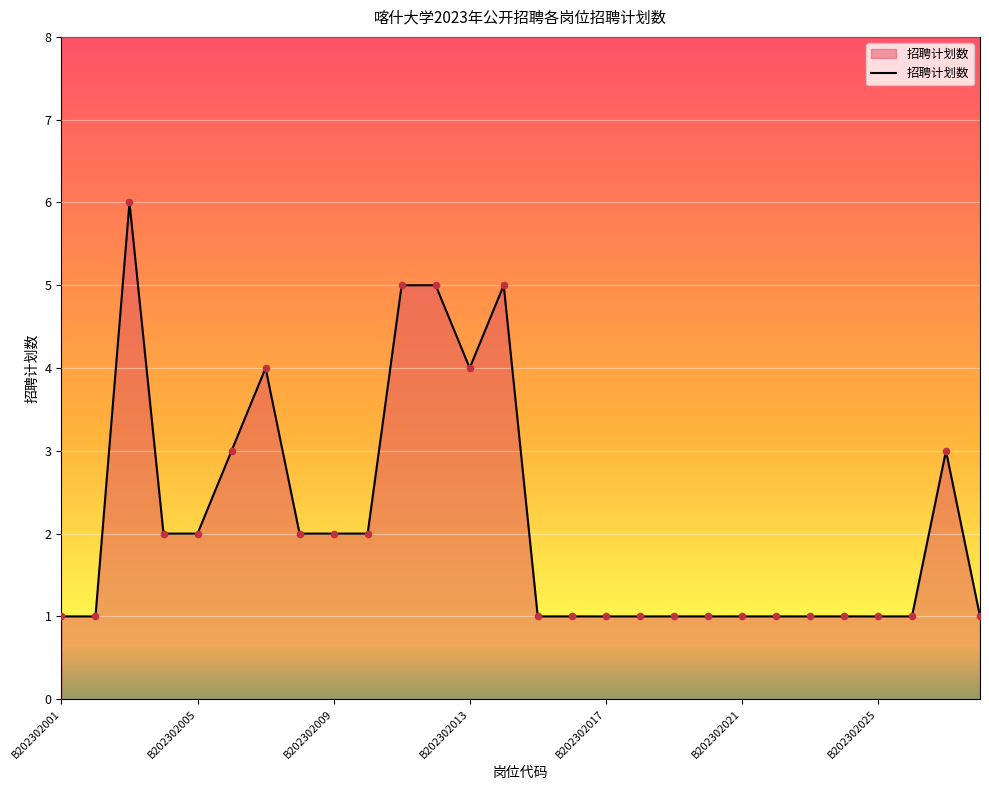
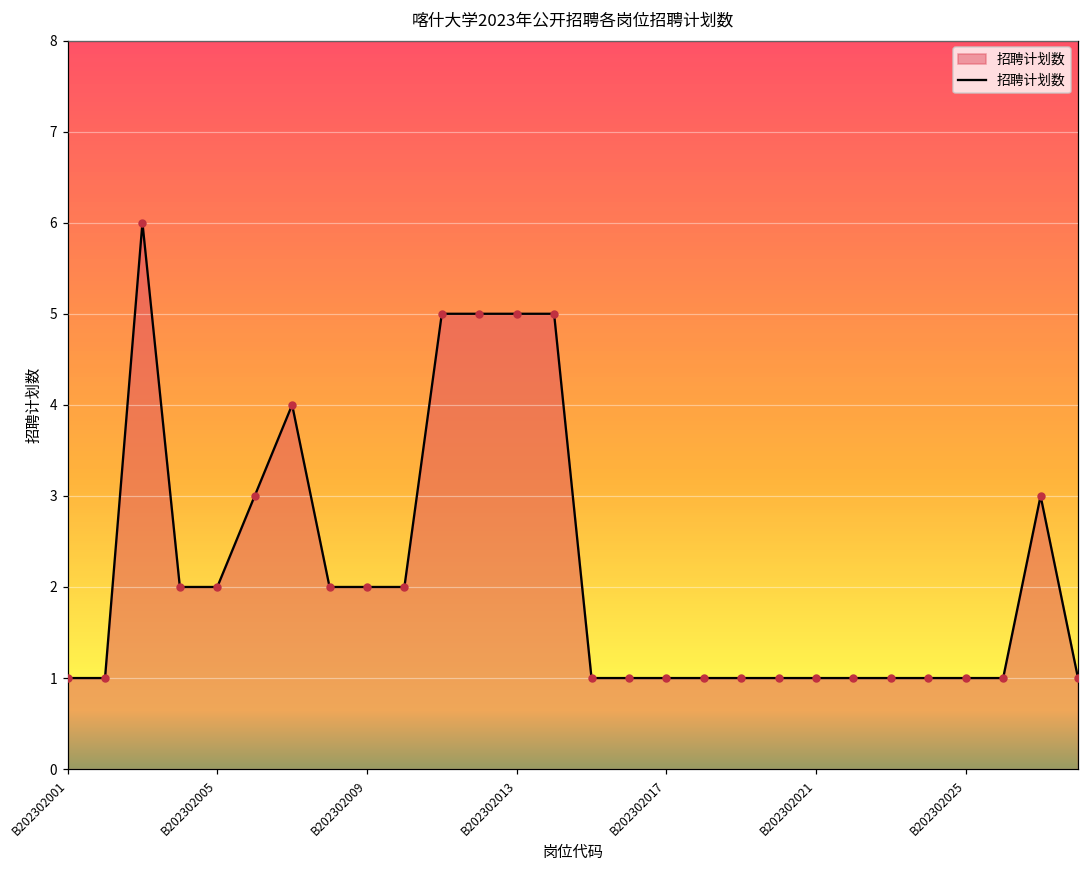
B202302013: 4 -> 5
